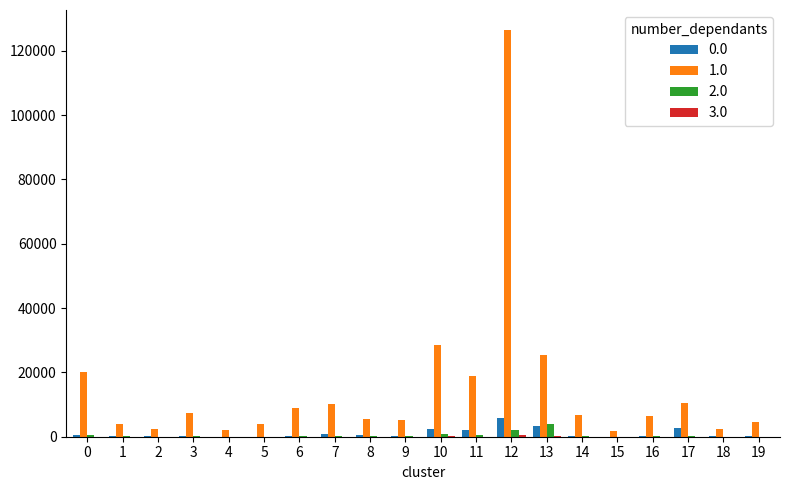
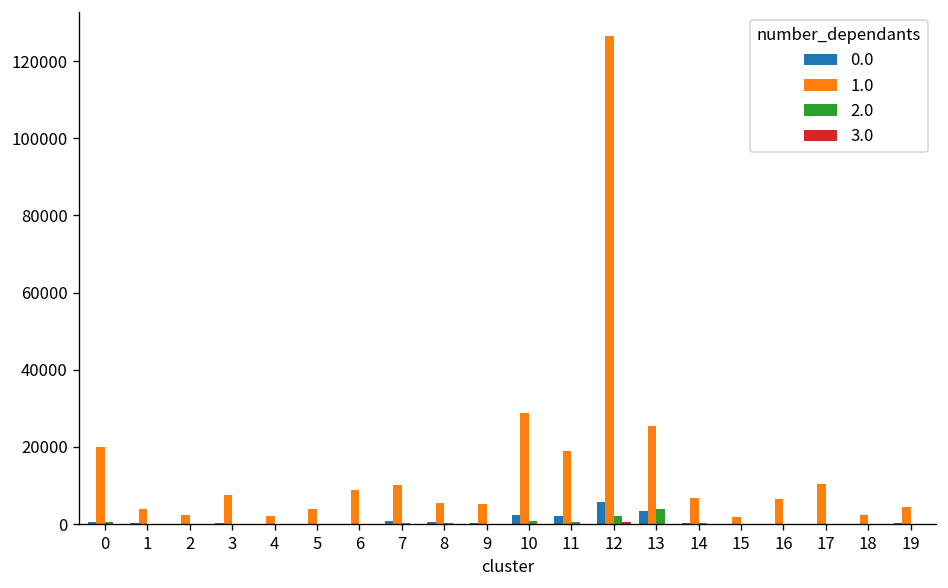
0.0, 17: 3000 -> 0
